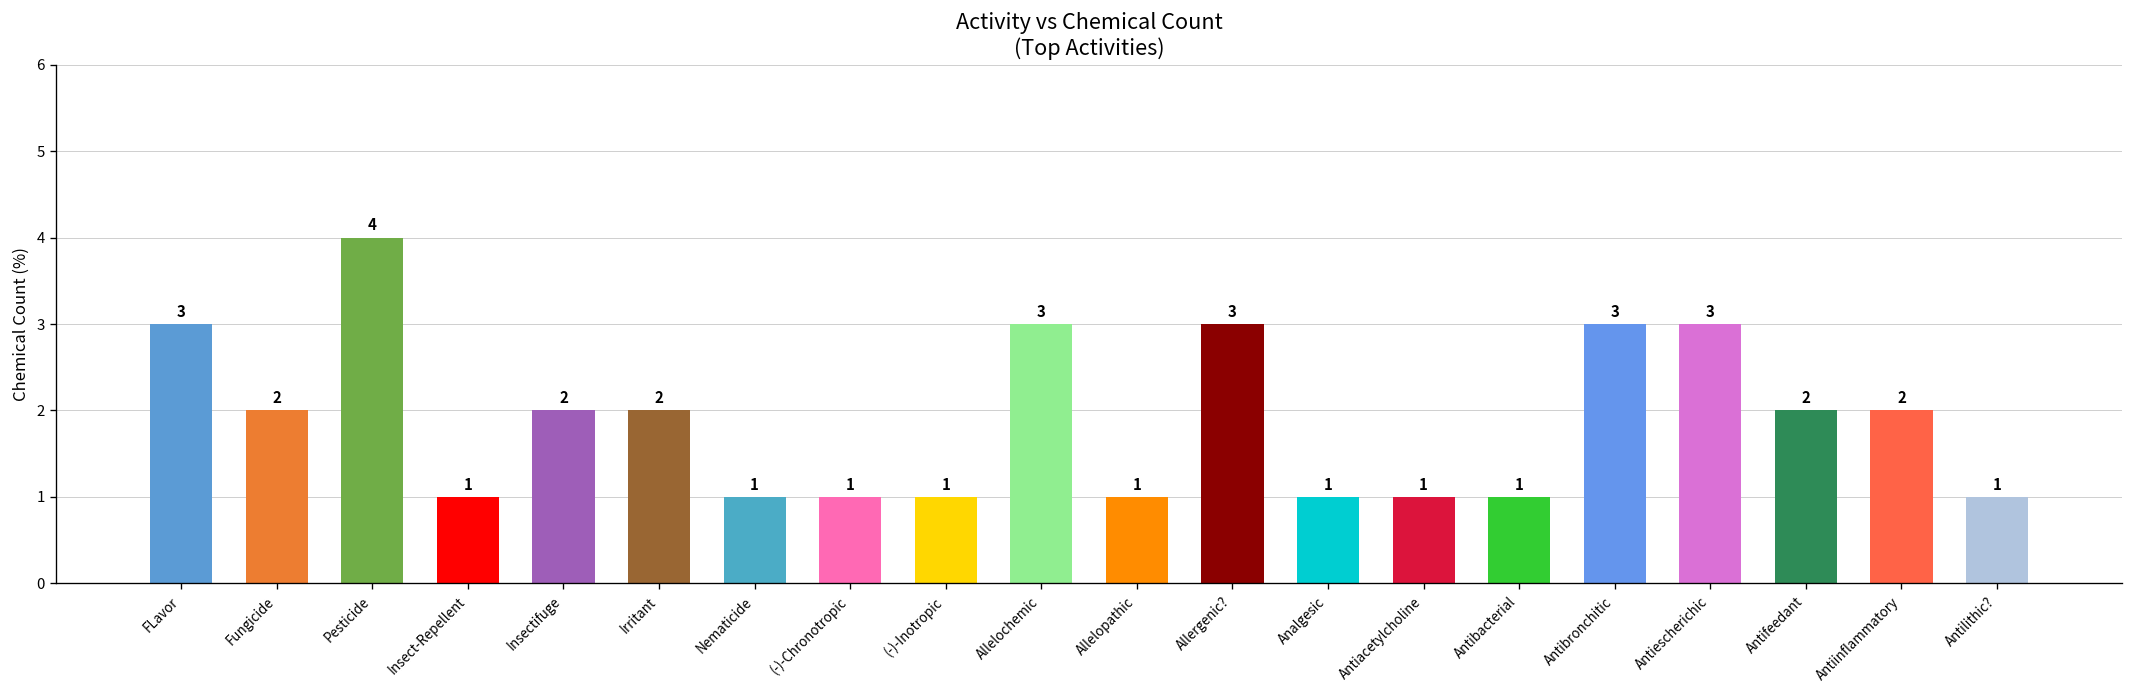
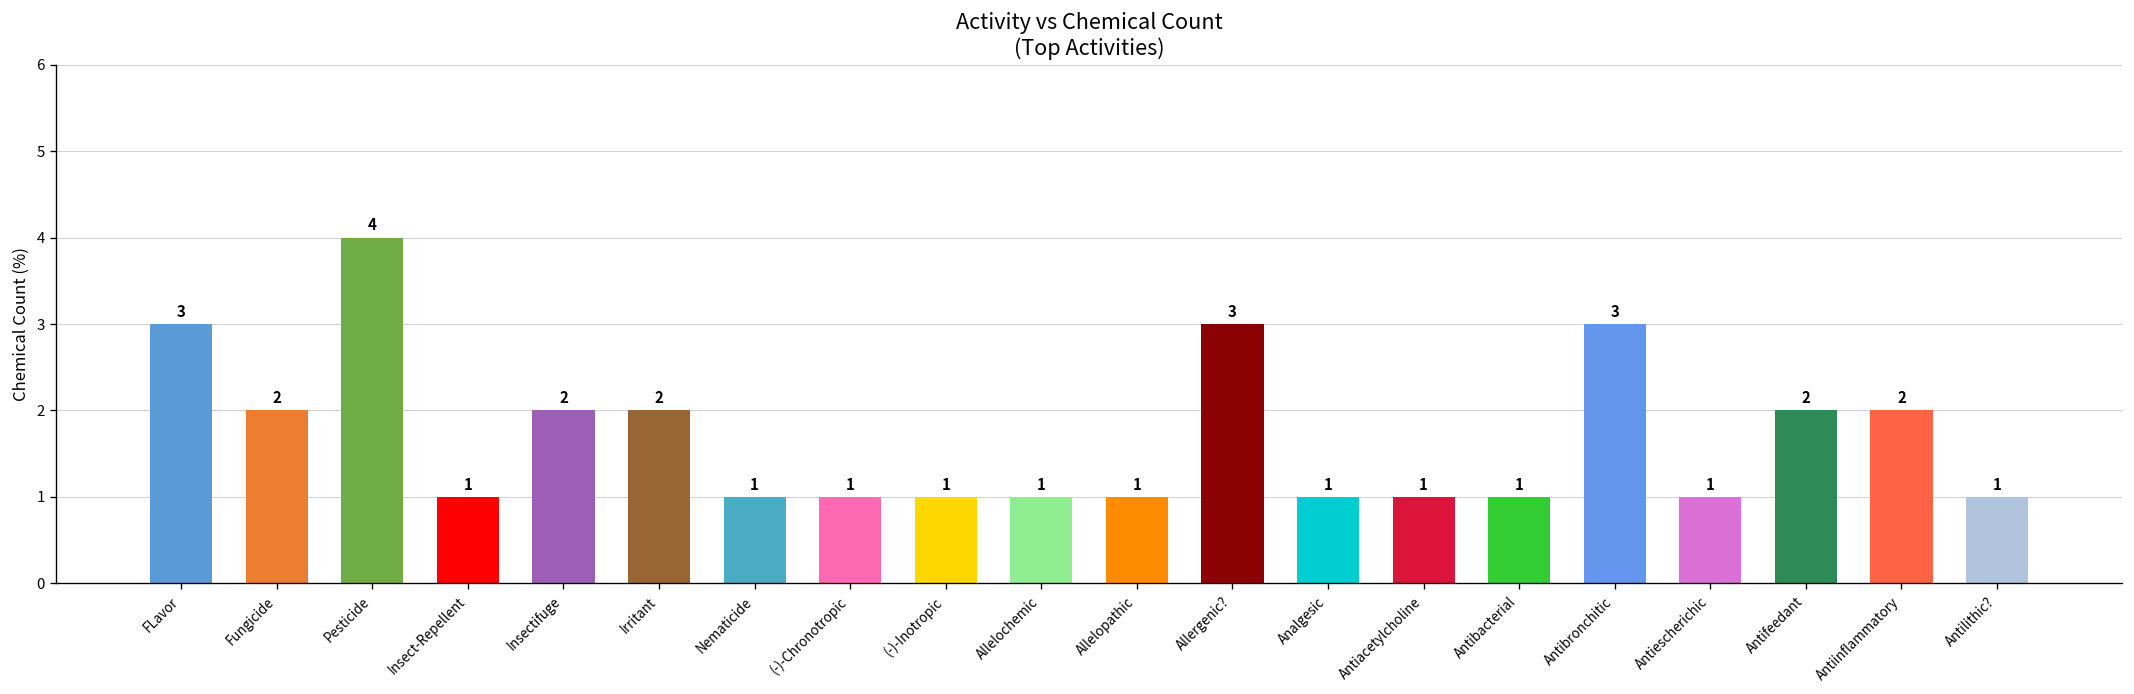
Allelochemic: 3 -> 1
Antiescherichic: 3 -> 1
